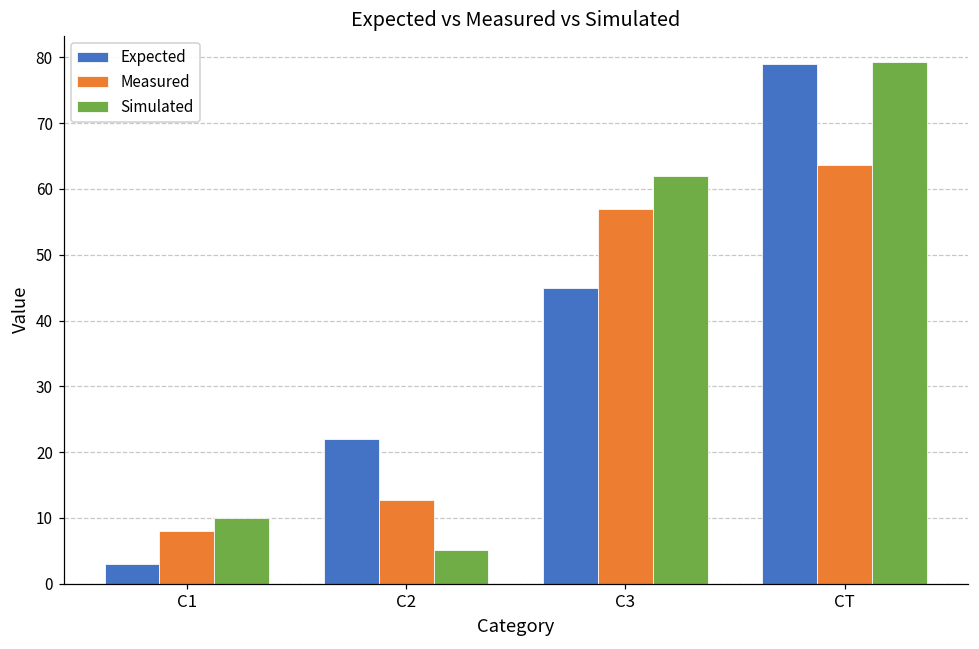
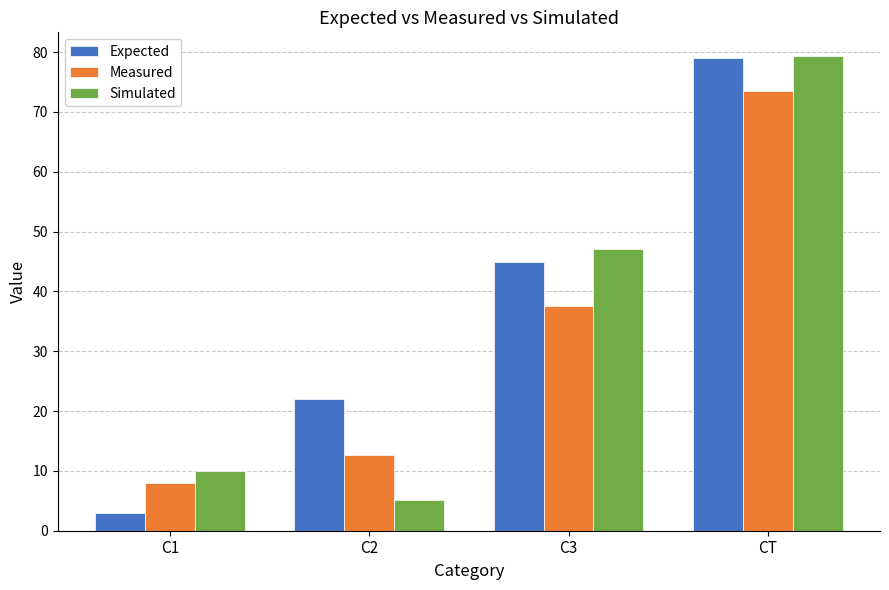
Measured, C3: 57 -> 37
Simulated, C3: 62 -> 47
Measured, CT: 64 -> 73
